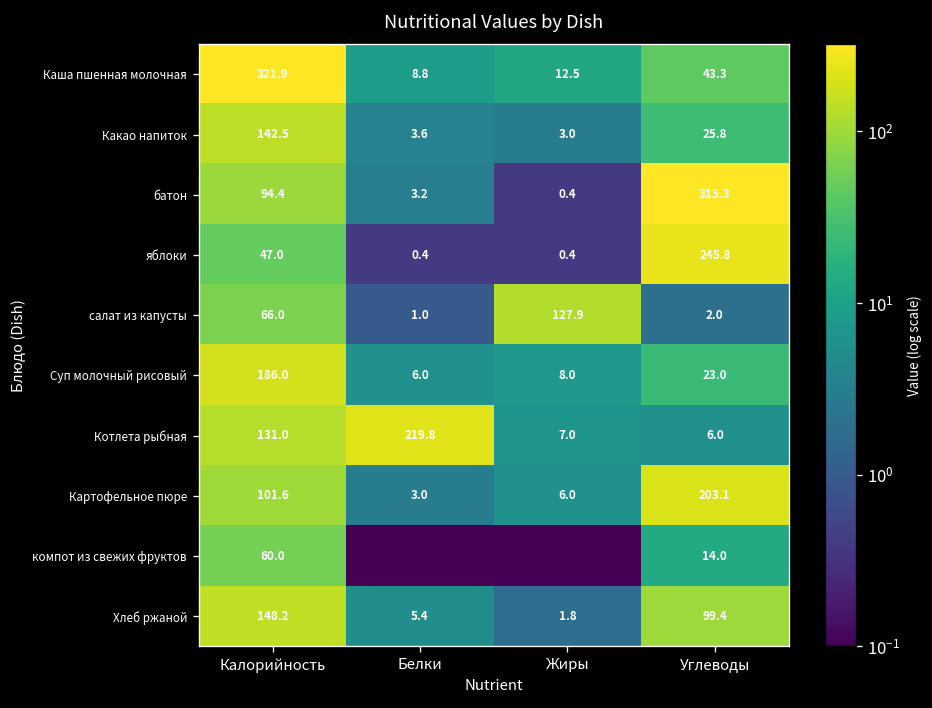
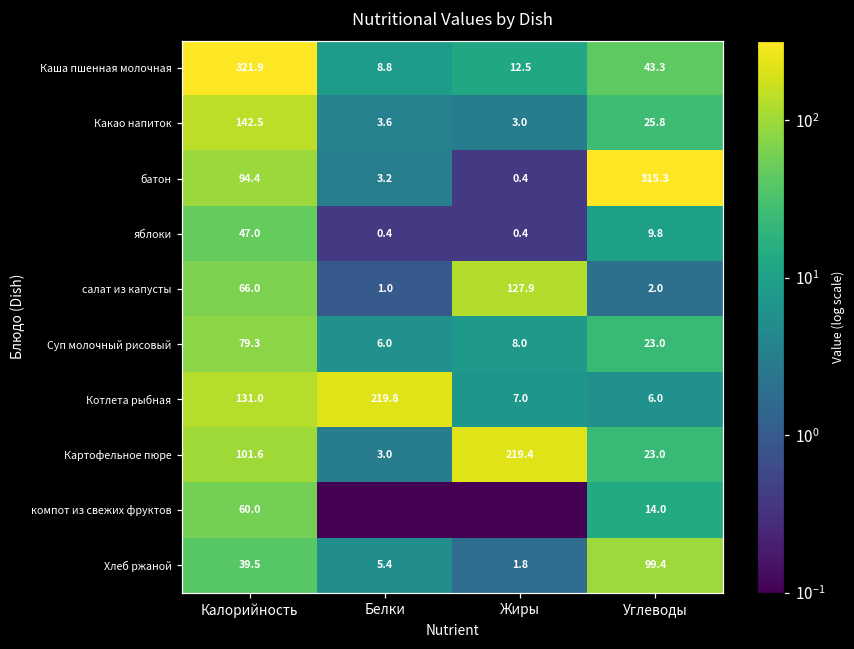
яблоки, Углеводы: 245.8 -> 9.8
Суп молочный рисовый, Калорийность: 186.0 -> 79.3
Картофельное пюре, Жиры: 6.0 -> 219.4
Картофельное пюре, Углеводы: 203.1 -> 23.0
Хлеб ржаной, Калорийность: 148.2 -> 39.5
